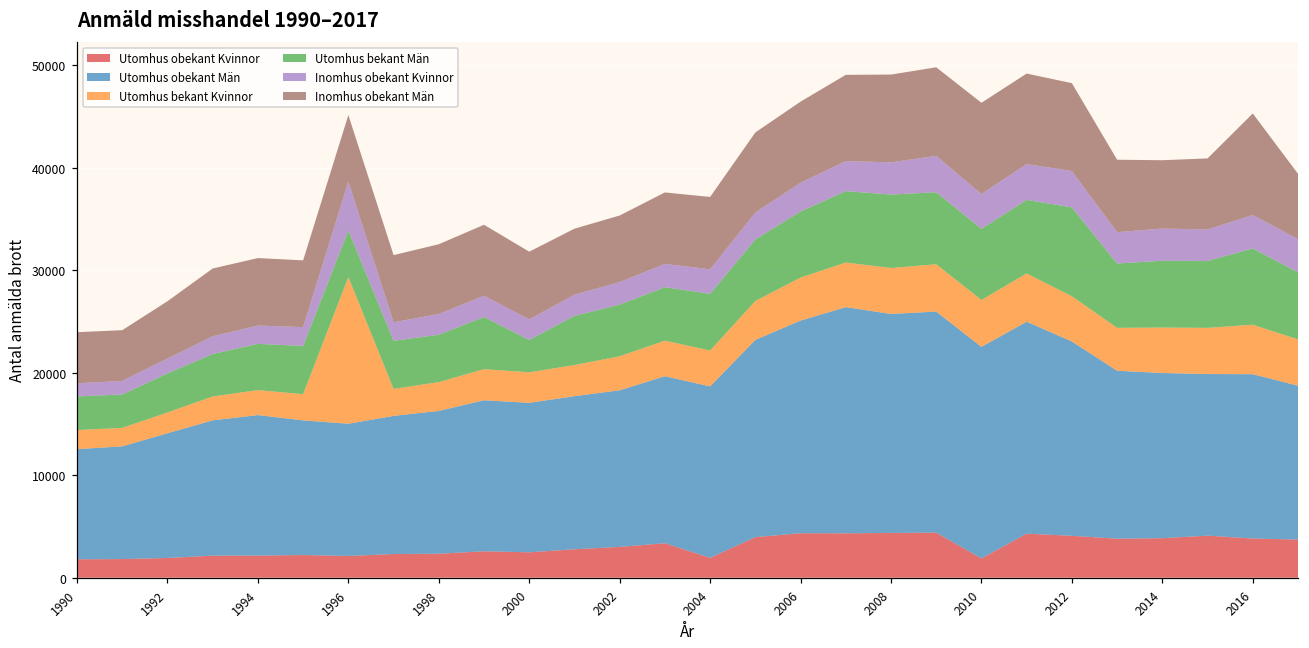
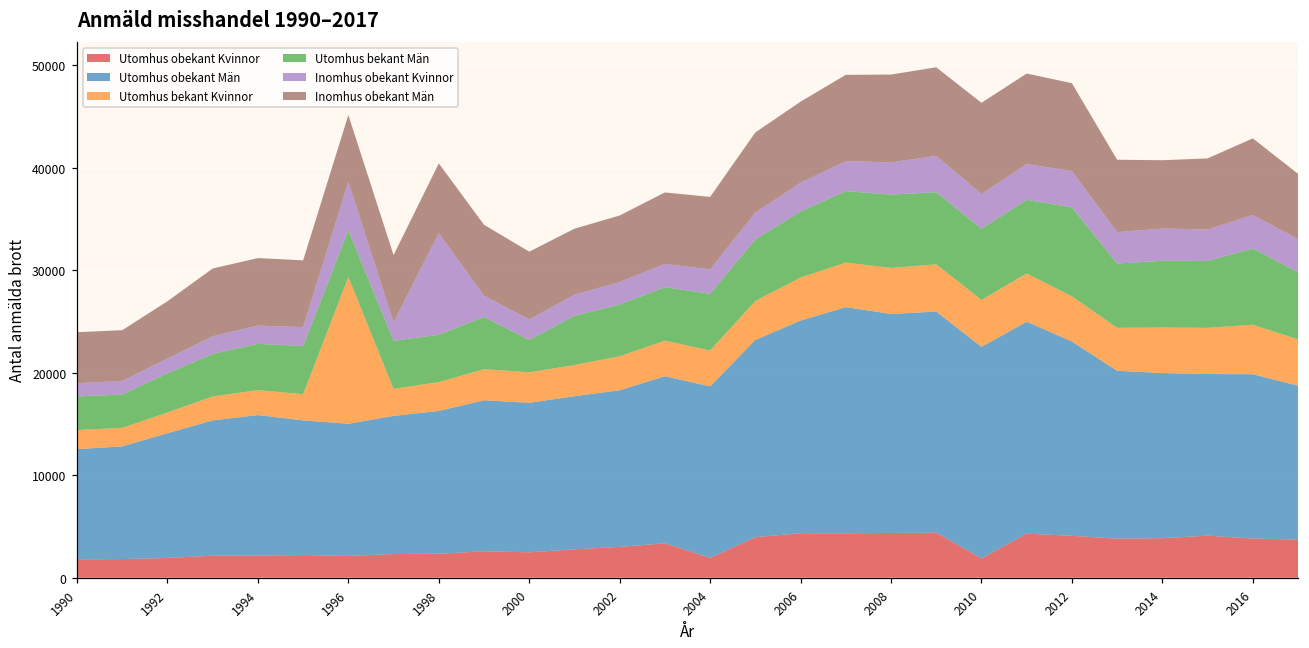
Inomhus obekant Kvinnor, 1998: 2000 -> 10000
Inomhus obekant Män, 2016: 10000 -> 7000
